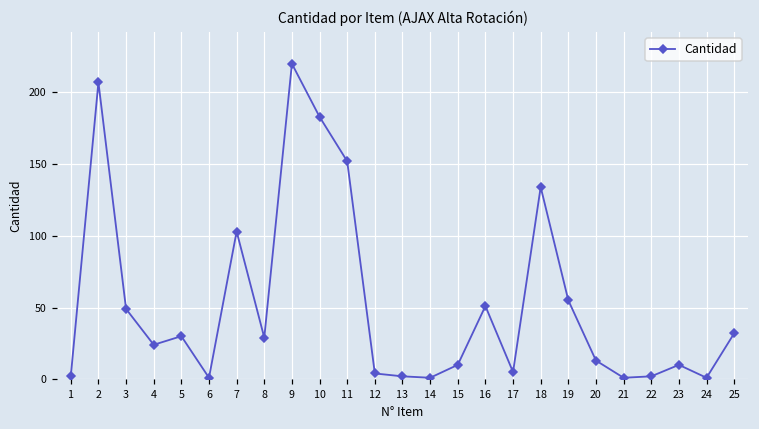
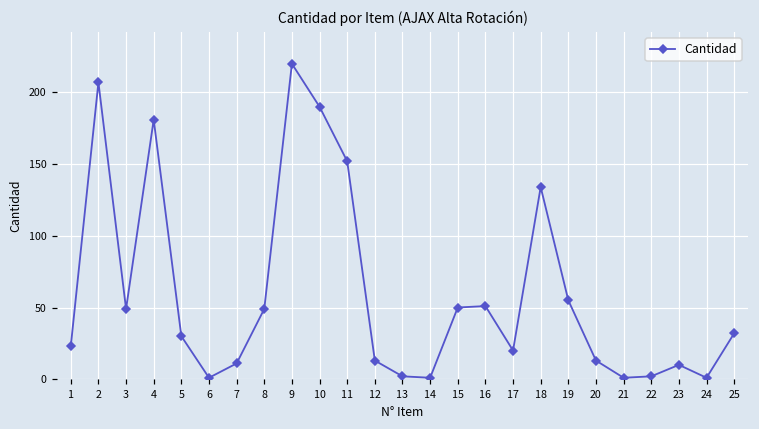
1: 2 -> 23
4: 24 -> 181
7: 103 -> 11
8: 29 -> 49
10: 183 -> 190
12: 4 -> 13
15: 10 -> 50
17: 5 -> 20
